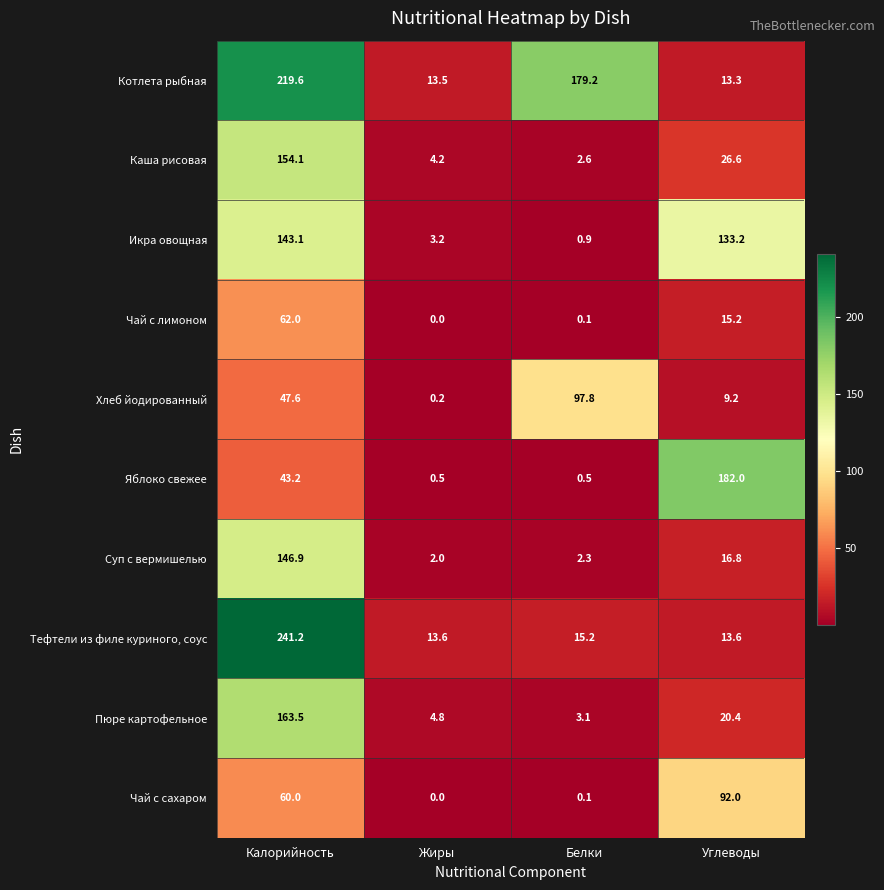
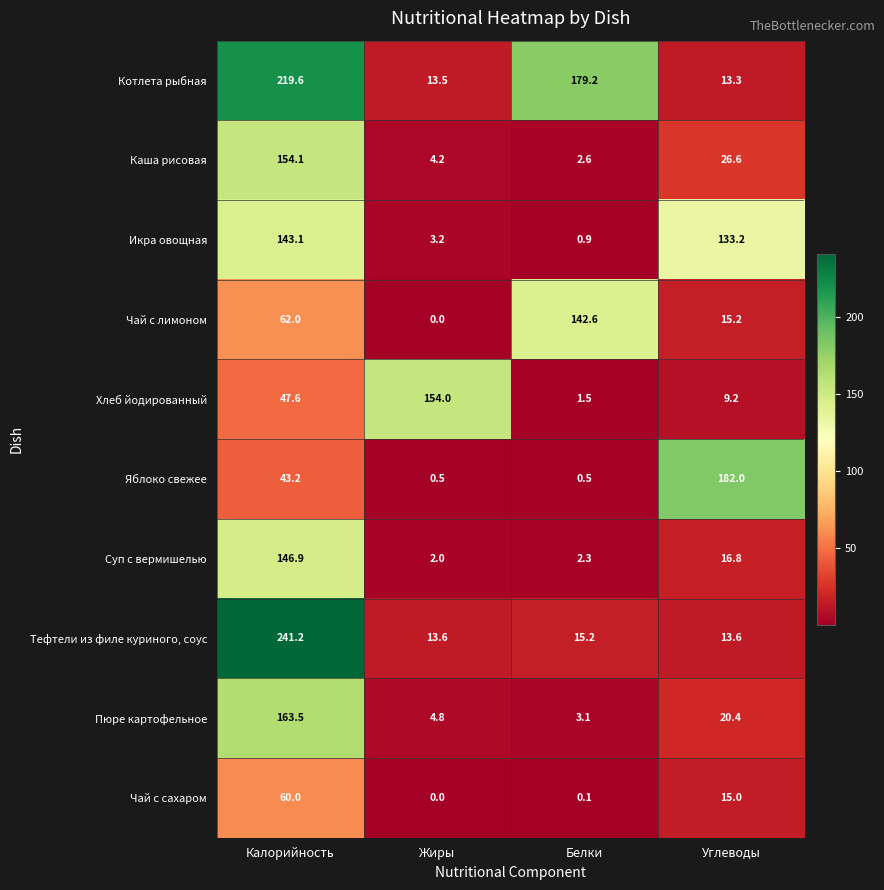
Чай с лимоном, Белки: 0.1 -> 142.6
Хлеб йодированный, Жиры: 0.2 -> 154.0
Хлеб йодированный, Белки: 97.8 -> 1.5
Чай с сахаром, Углеводы: 92.0 -> 15.0
